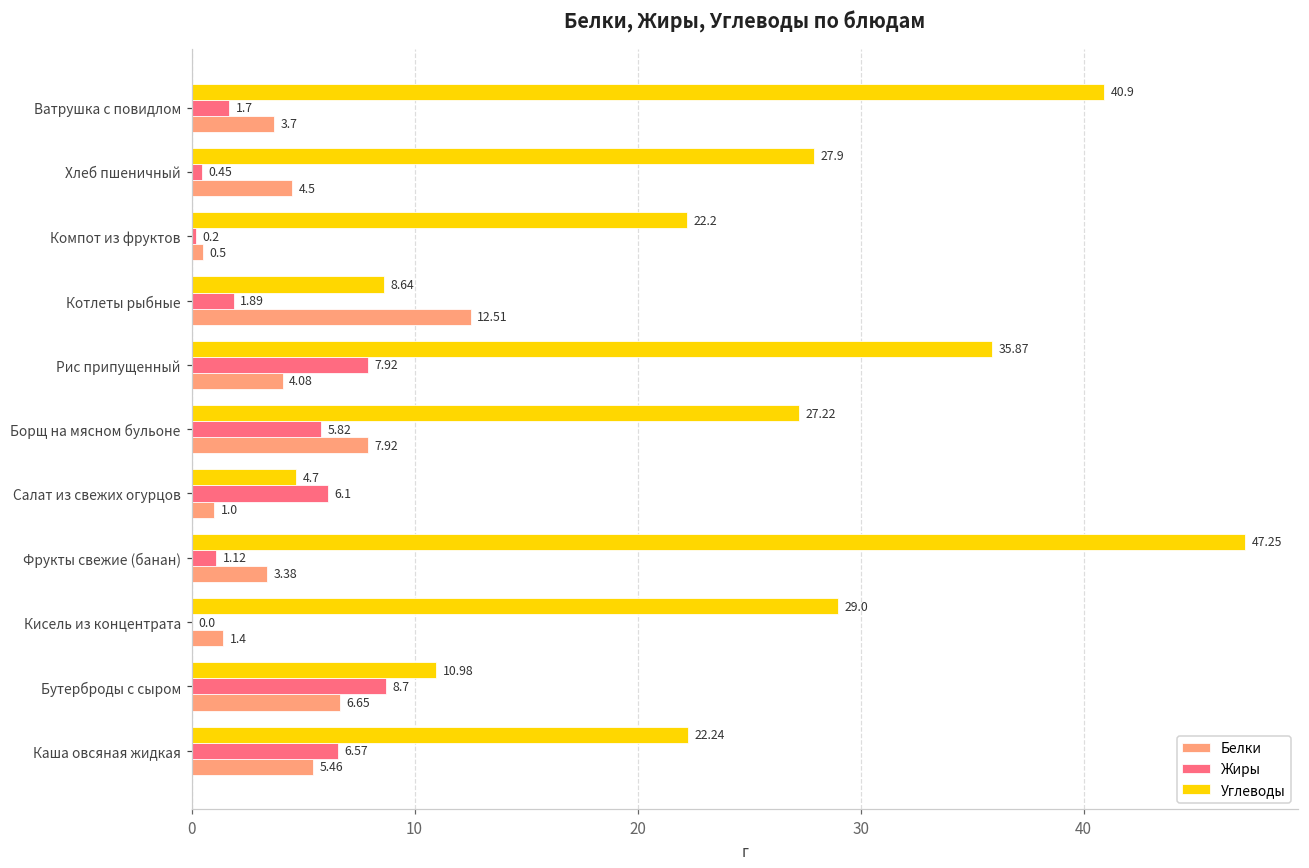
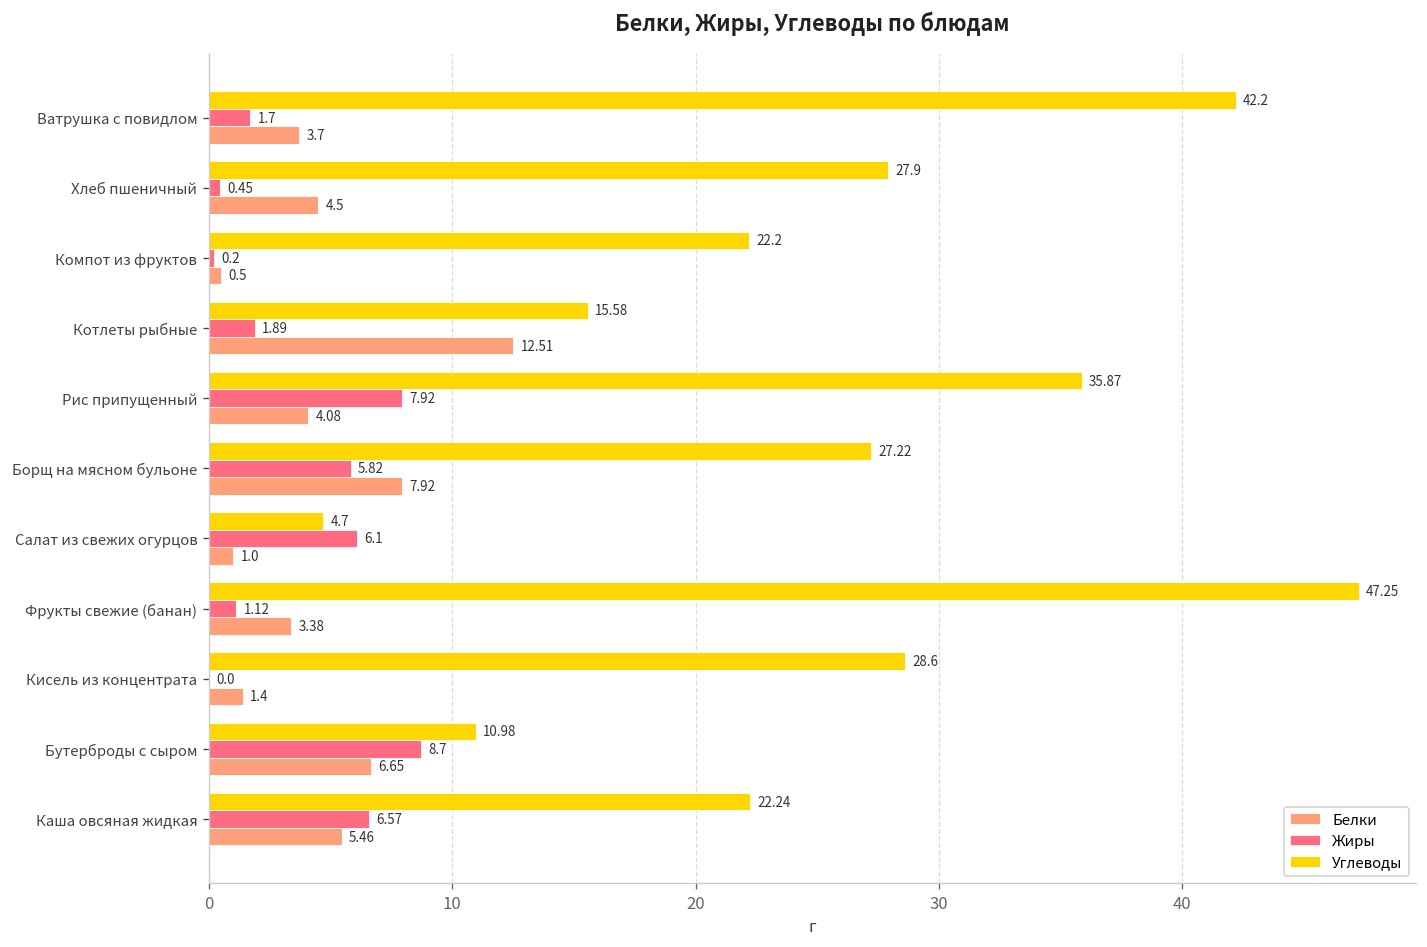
Углеводы, Ватрушка с повидлом: 40.9 -> 42.2
Углеводы, Котлеты рыбные: 8.64 -> 15.58
Углеводы, Кисель из концентрата: 29.0 -> 28.6
